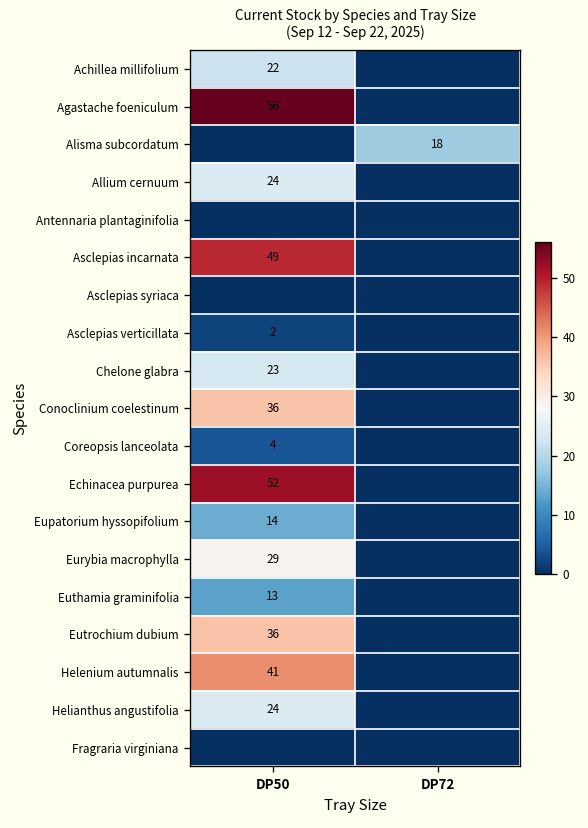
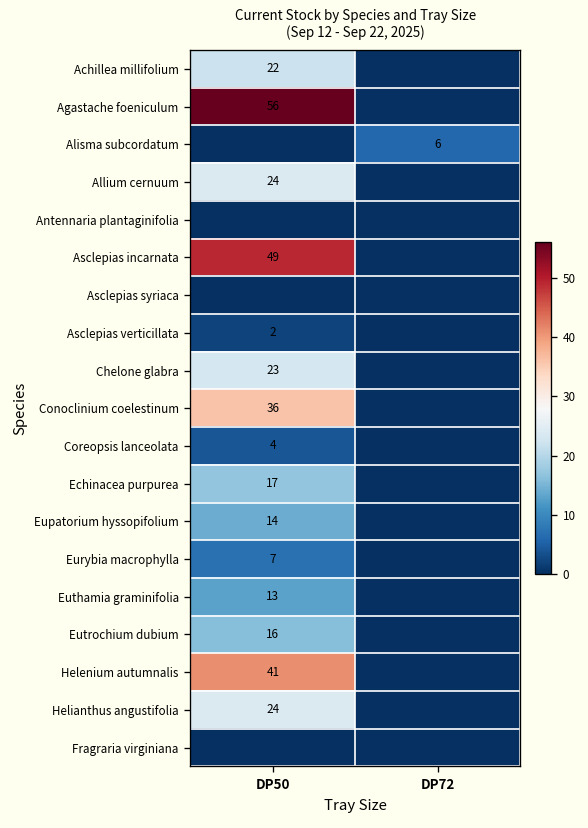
Alisma subcordatum, DP72: 18 -> 6
Echinacea purpurea, DP50: 52 -> 17
Eurybia macrophylla, DP50: 29 -> 7
Eutrochium dubium, DP50: 36 -> 16
